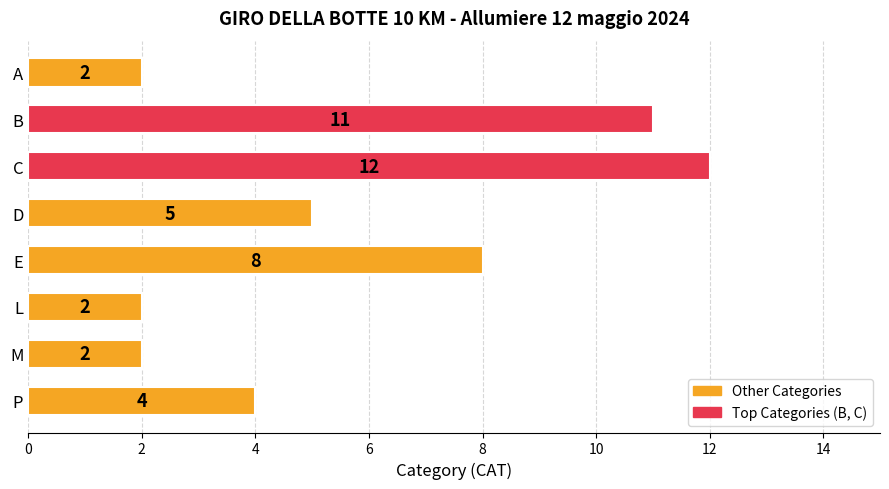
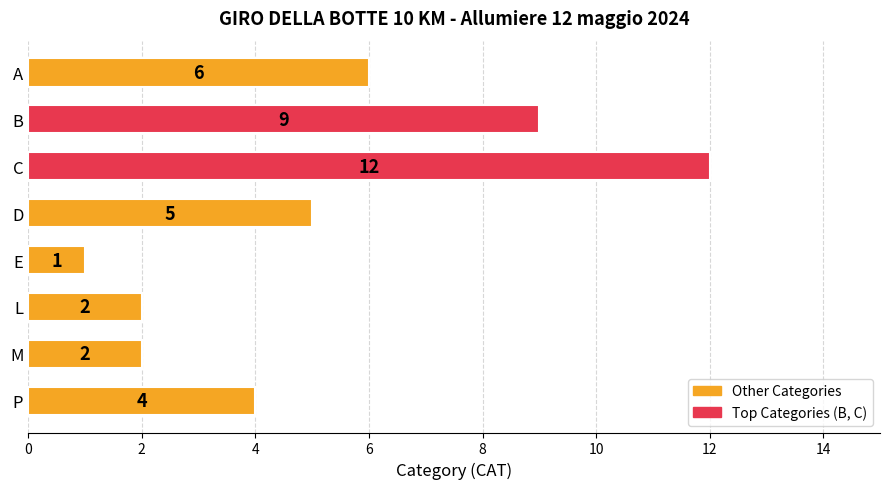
A: 2 -> 6
B: 11 -> 9
E: 8 -> 1
